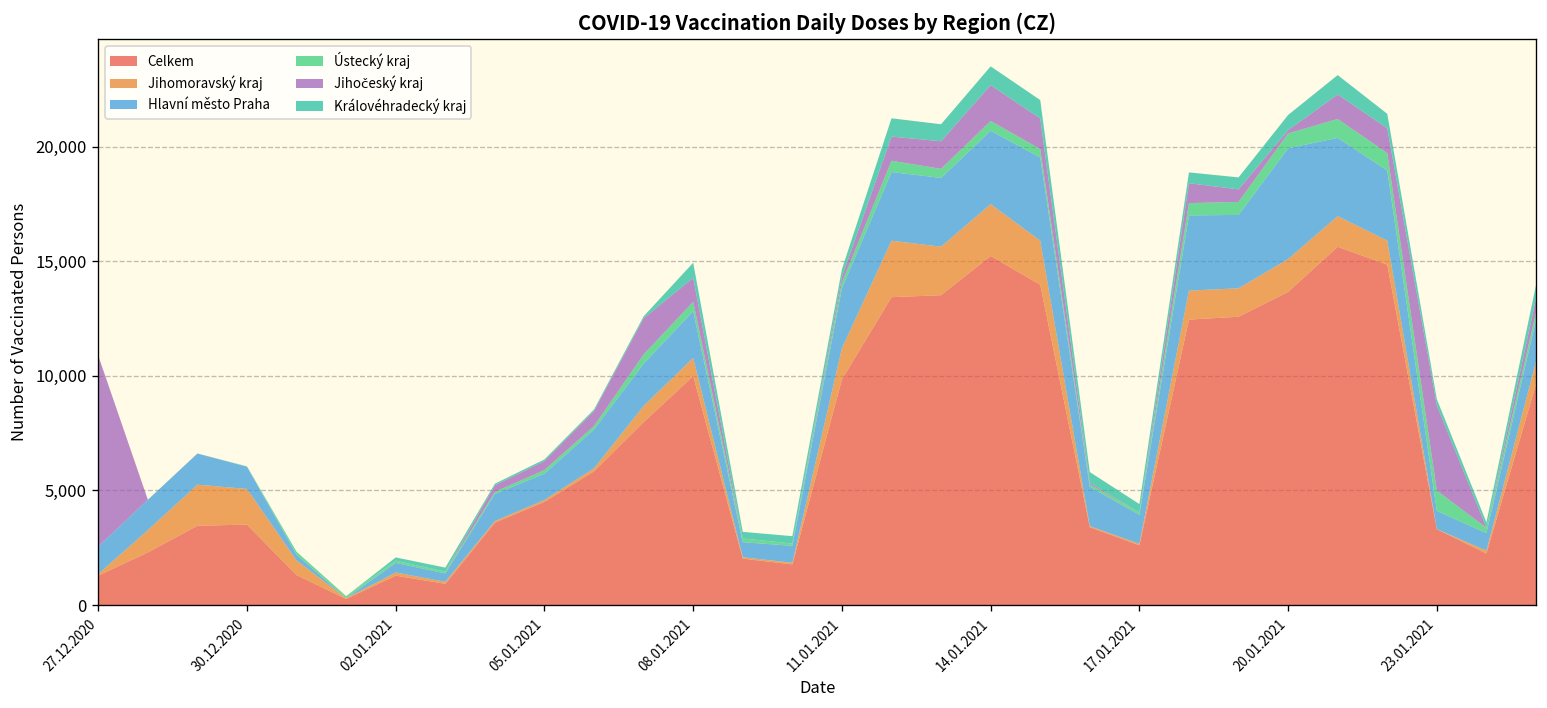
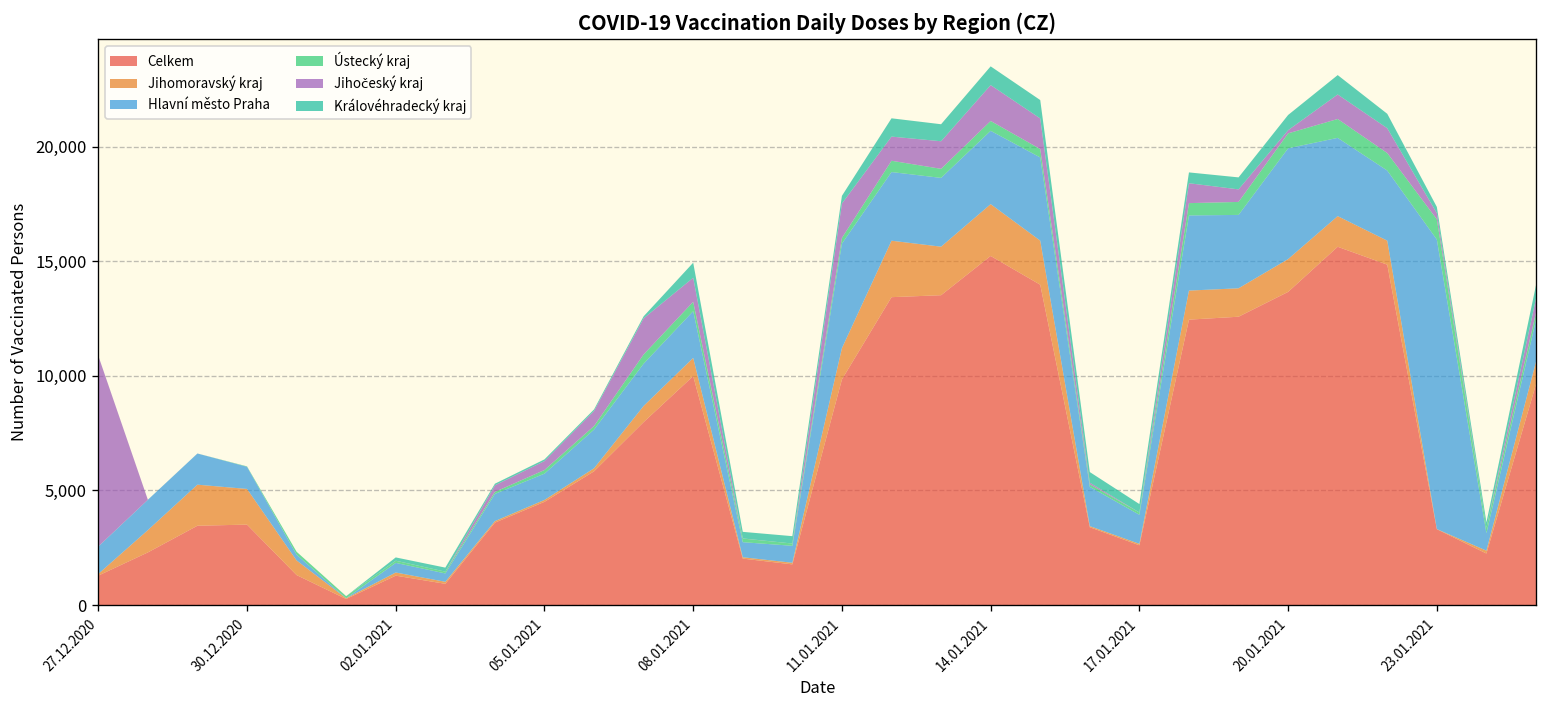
Hlavní město Praha, 11.01.2021: 2,600 -> 4,600
Jihočeský kraj, 11.01.2021: 200 -> 1,500
Hlavní město Praha, 23.01.2021: 800 -> 12,600
Jihočeský kraj, 23.01.2021: 3,700 -> 300
